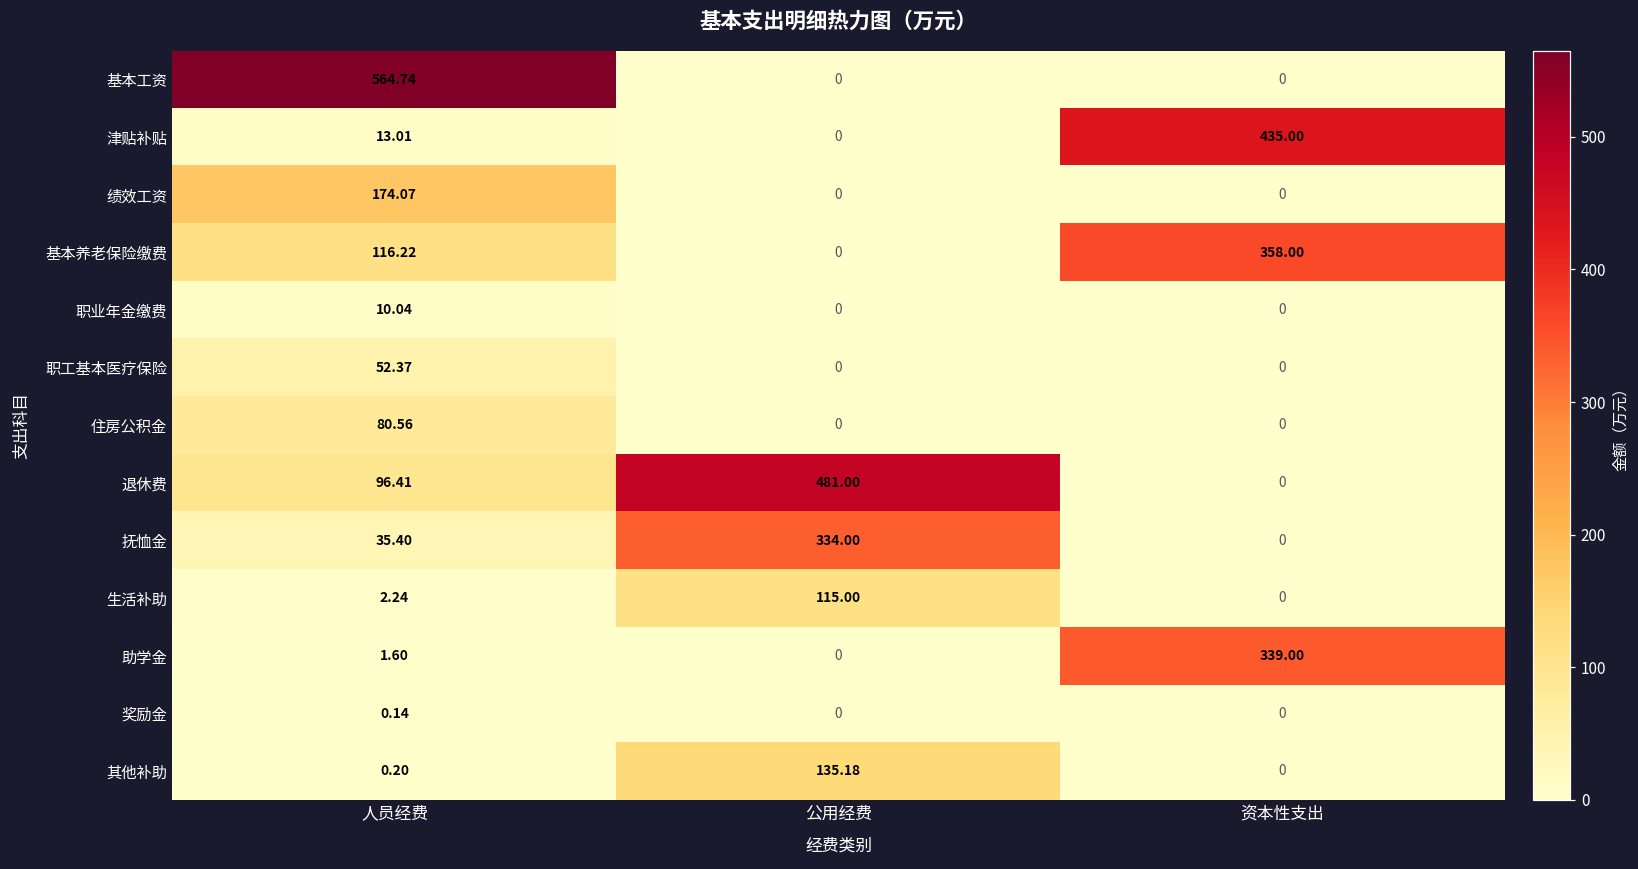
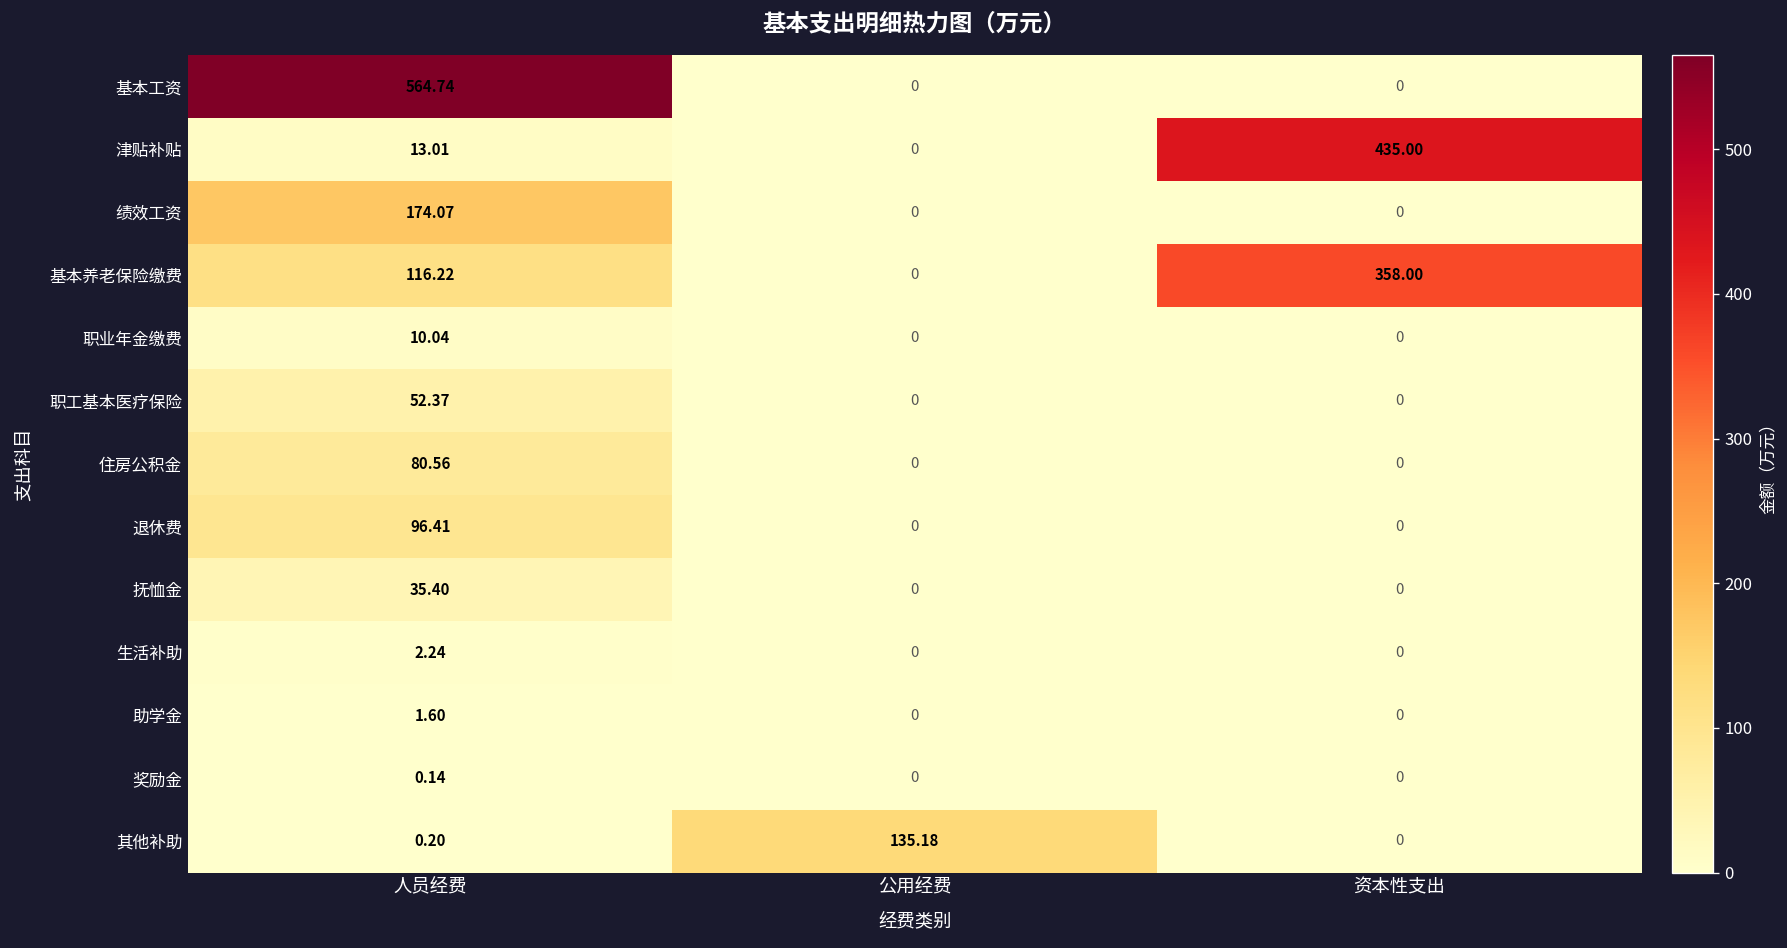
退休费, 公用经费: 481.00 -> 0
抚恤金, 公用经费: 334.00 -> 0
生活补助, 公用经费: 115.00 -> 0
助学金, 资本性支出: 339.00 -> 0
